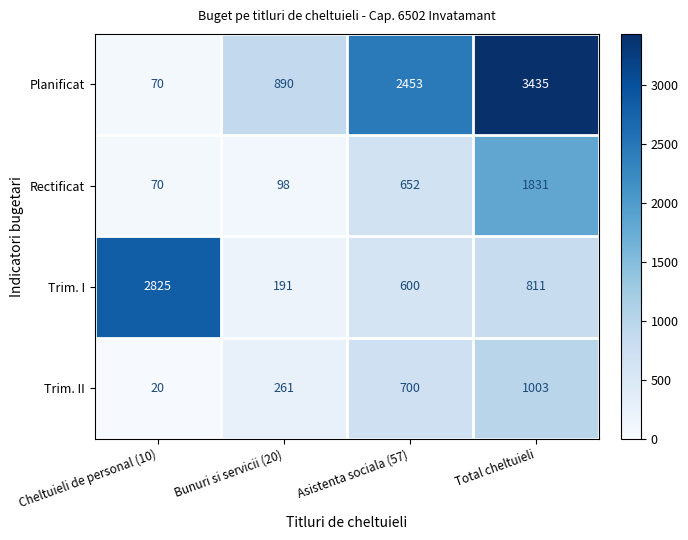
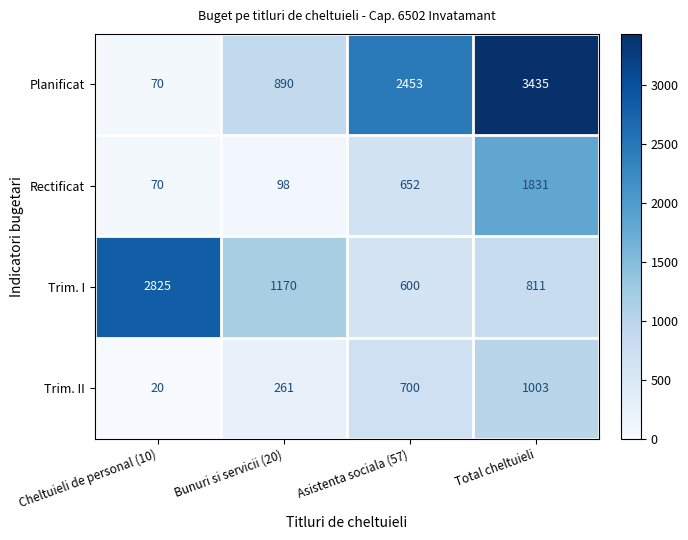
Trim. I, Bunuri si servicii (20): 191 -> 1170
